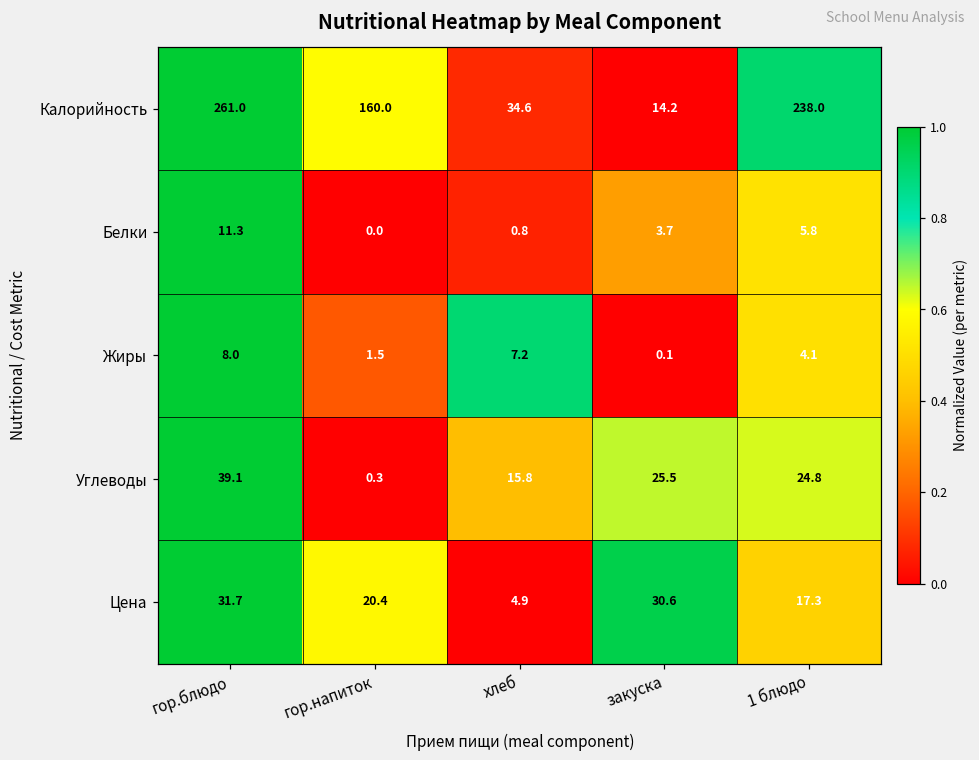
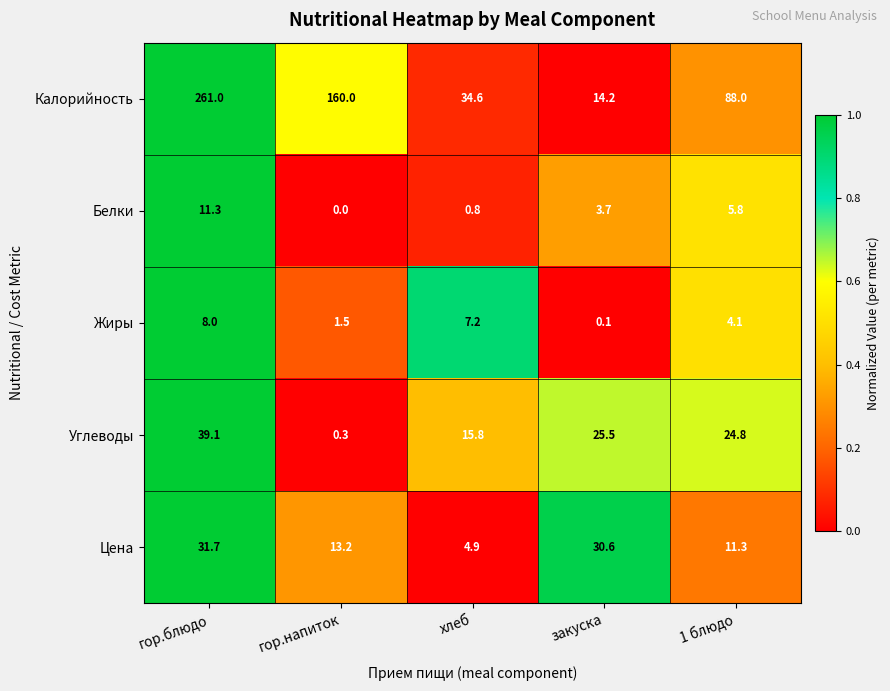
Калорийность, 1 блюдо: 238.0 -> 88.0
Цена, гор.напиток: 20.4 -> 13.2
Цена, 1 блюдо: 17.3 -> 11.3
